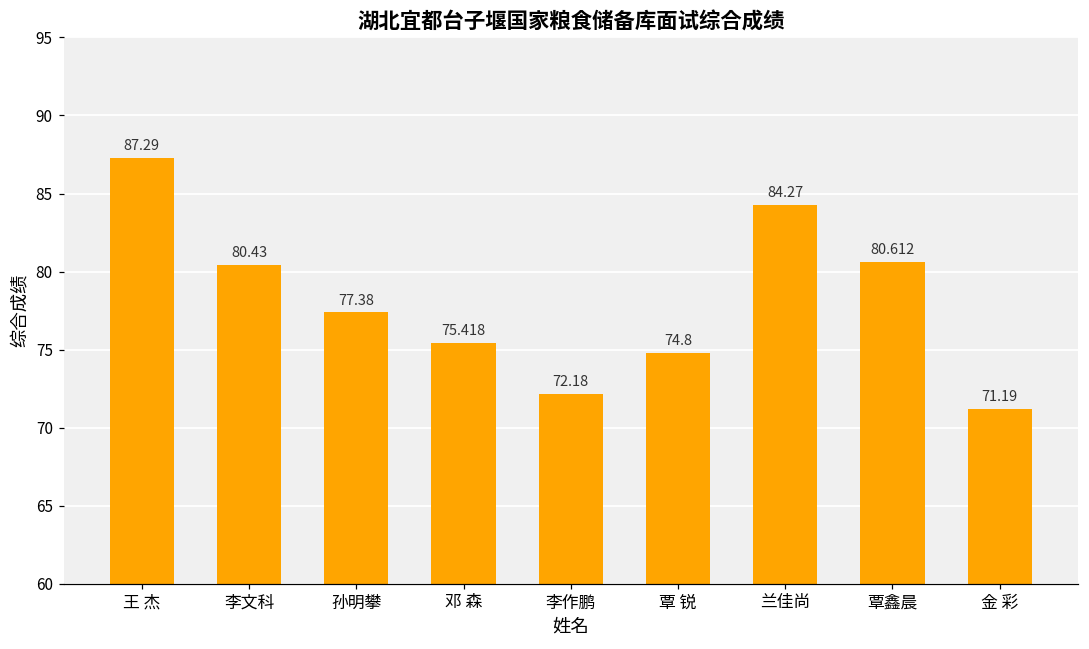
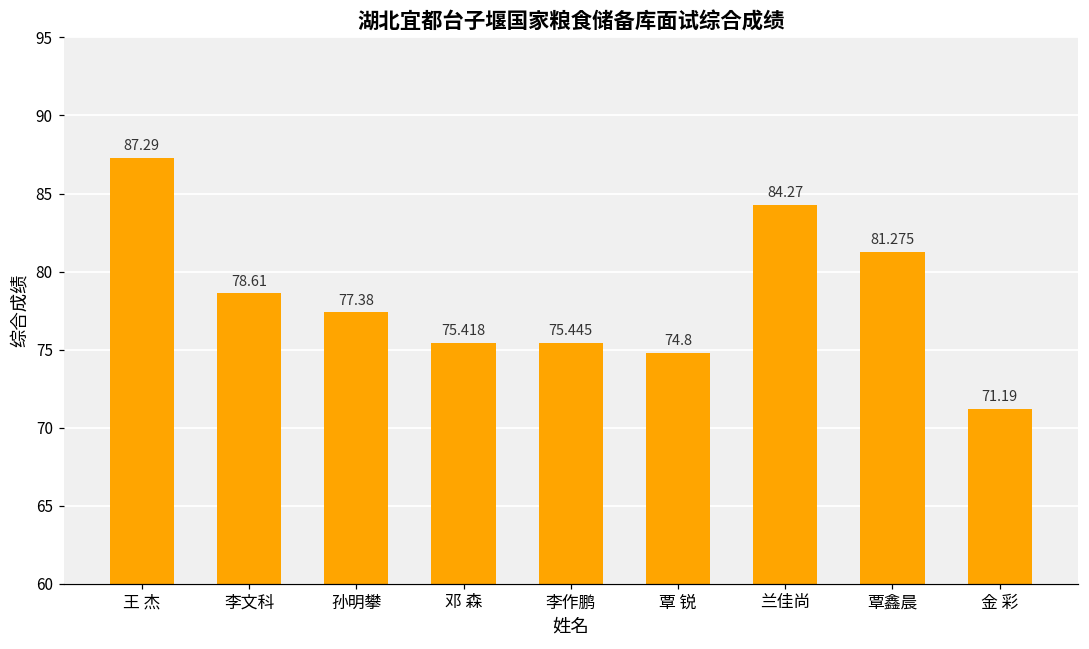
李文科: 80.43 -> 78.61
李作鹏: 72.18 -> 75.445
覃鑫晨: 80.612 -> 81.275
